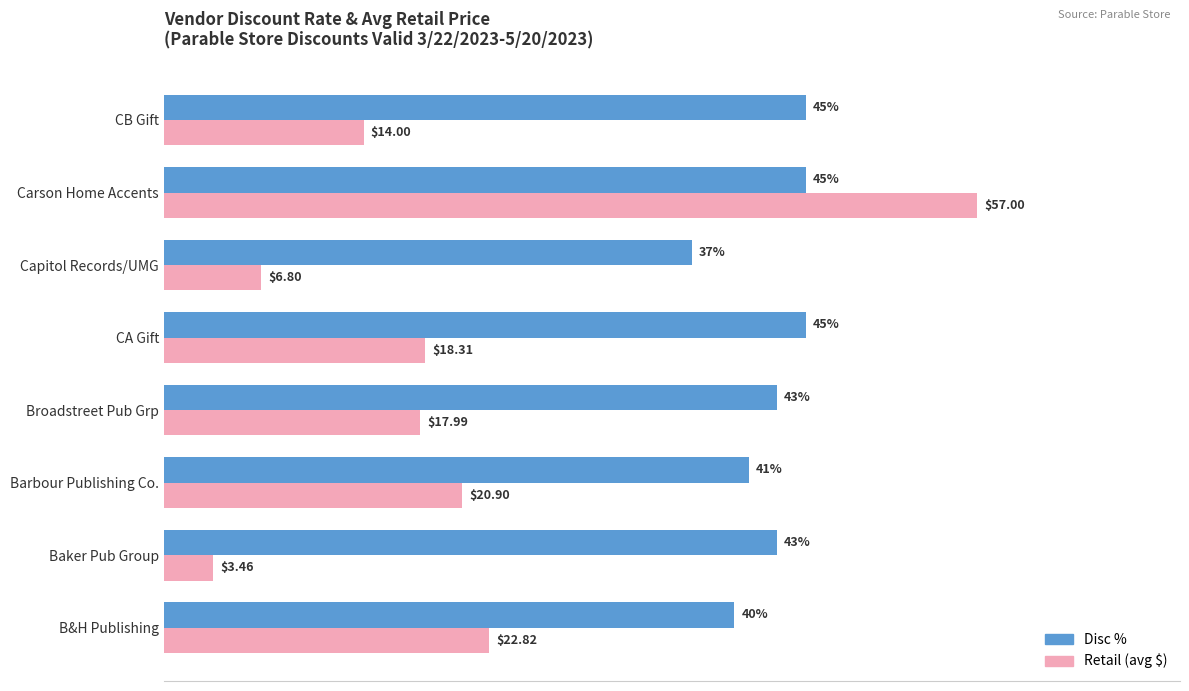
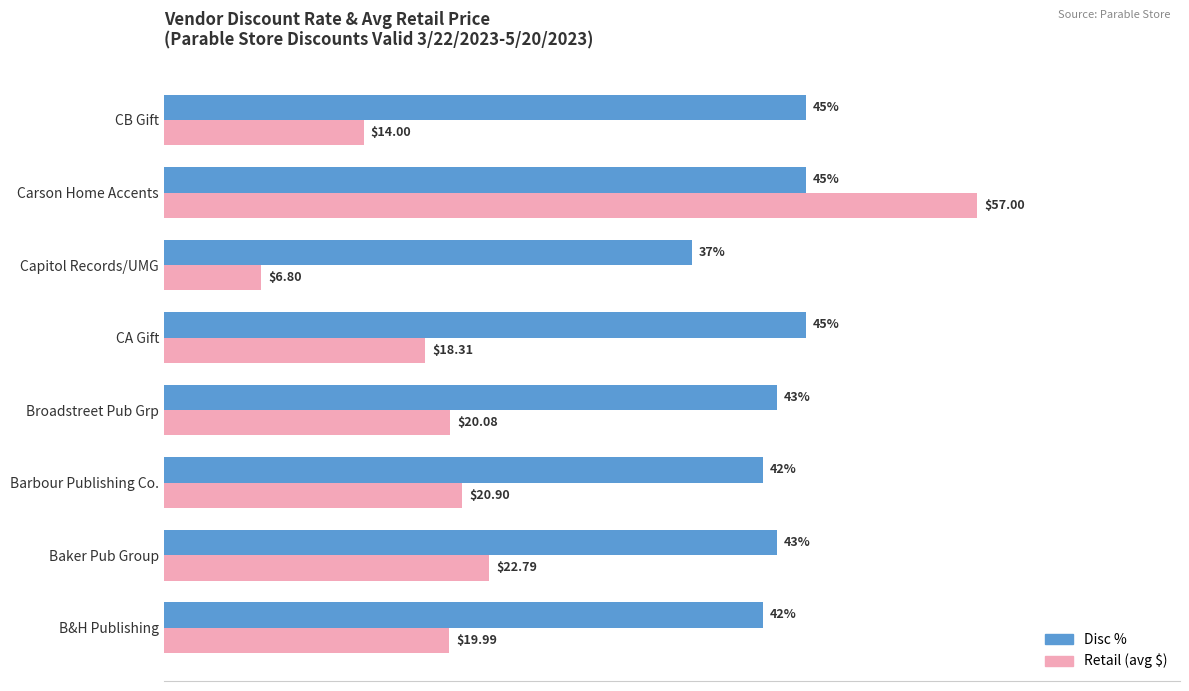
Retail (avg $), Broadstreet Pub Grp: $17.99 -> $20.08
Disc %, Barbour Publishing Co.: 41% -> 42%
Retail (avg $), Baker Pub Group: $3.46 -> $22.79
Disc %, B&H Publishing: 40% -> 42%
Retail (avg $), B&H Publishing: $22.82 -> $19.99
